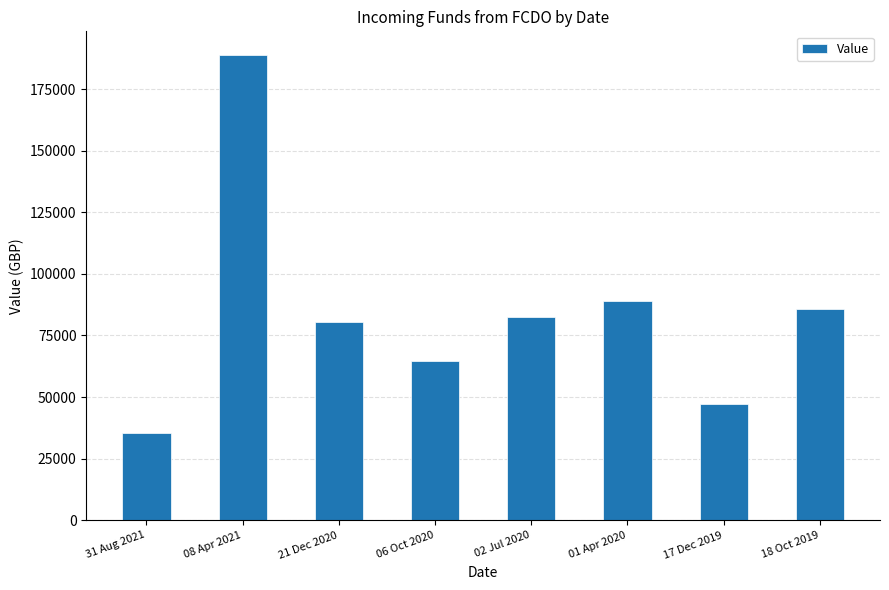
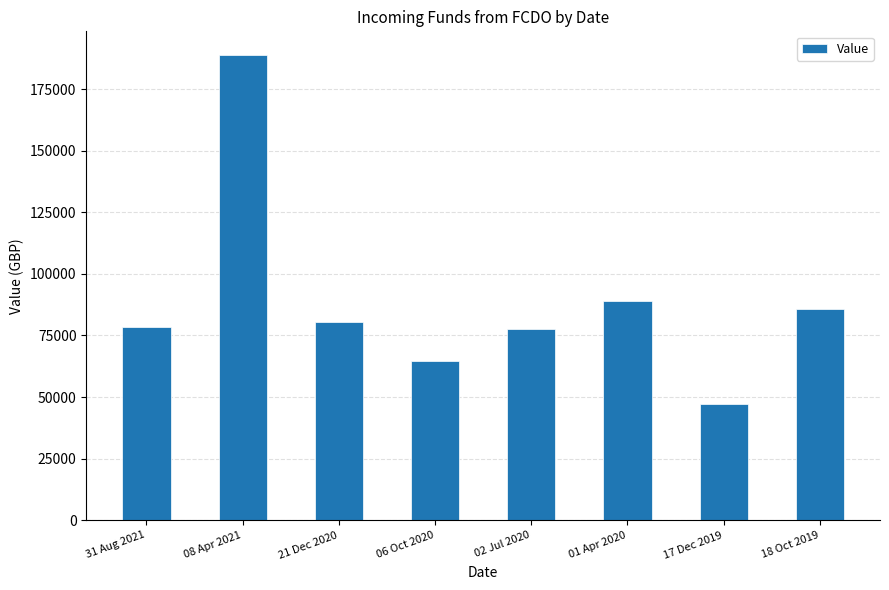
31 Aug 2021: 36000 -> 78000
02 Jul 2020: 82000 -> 77000
